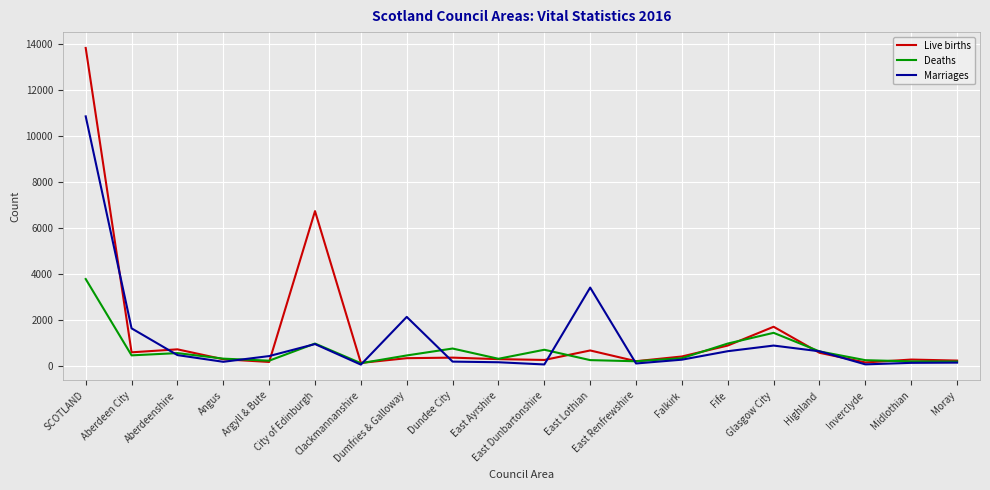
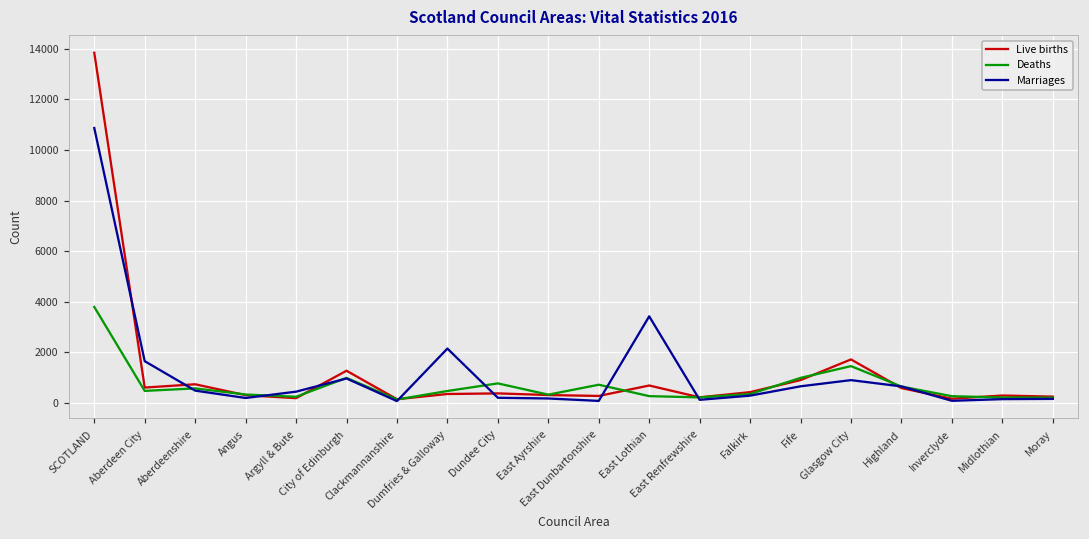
Live births, City of Edinburgh: 6700 -> 1300
